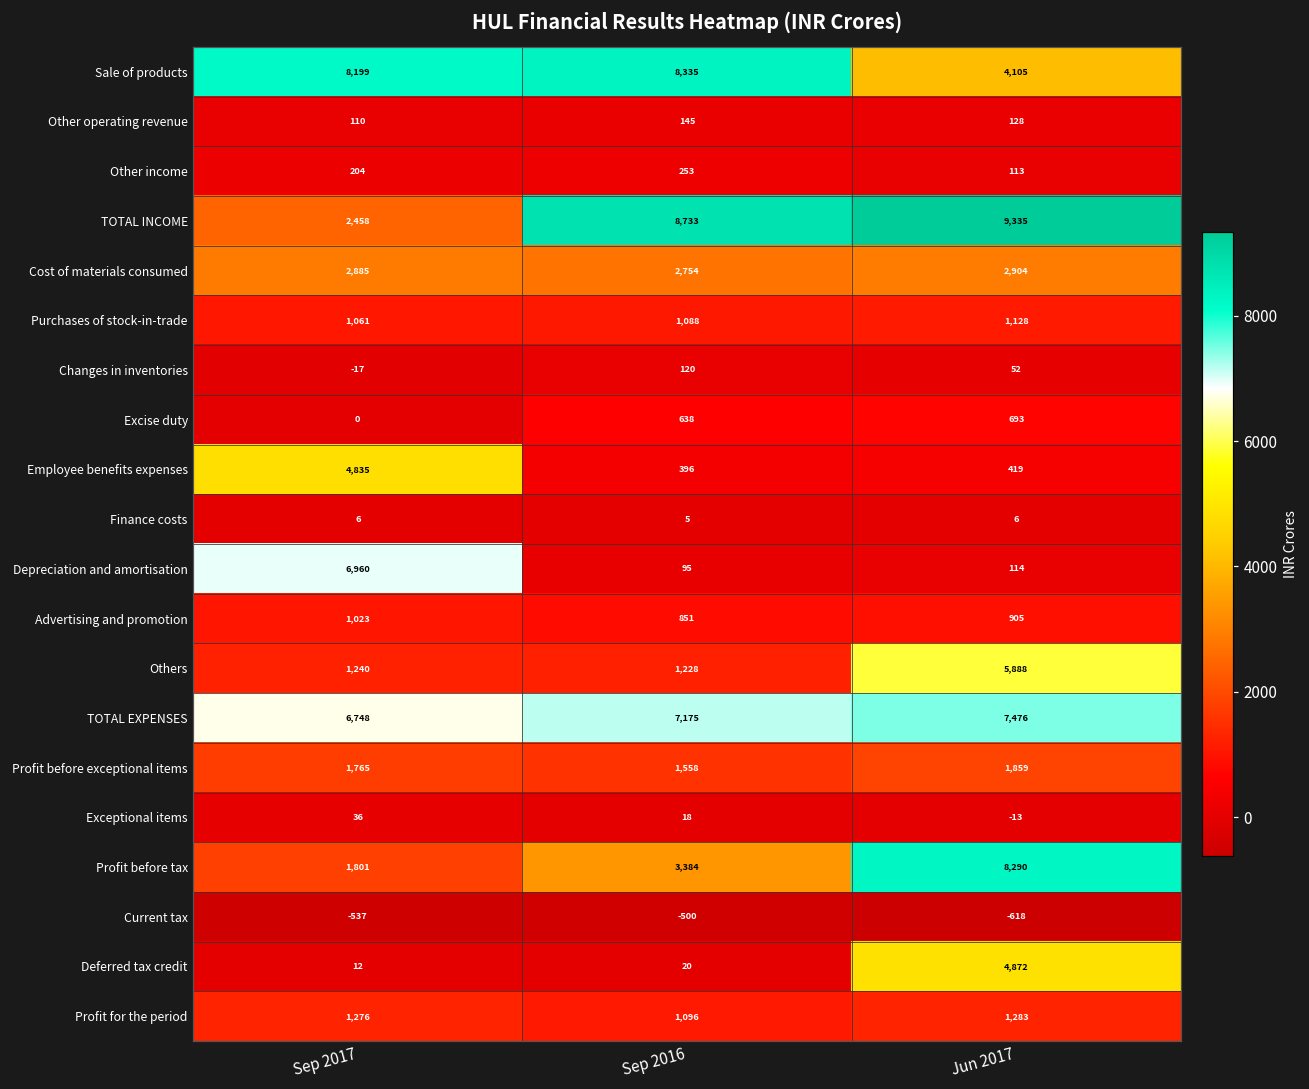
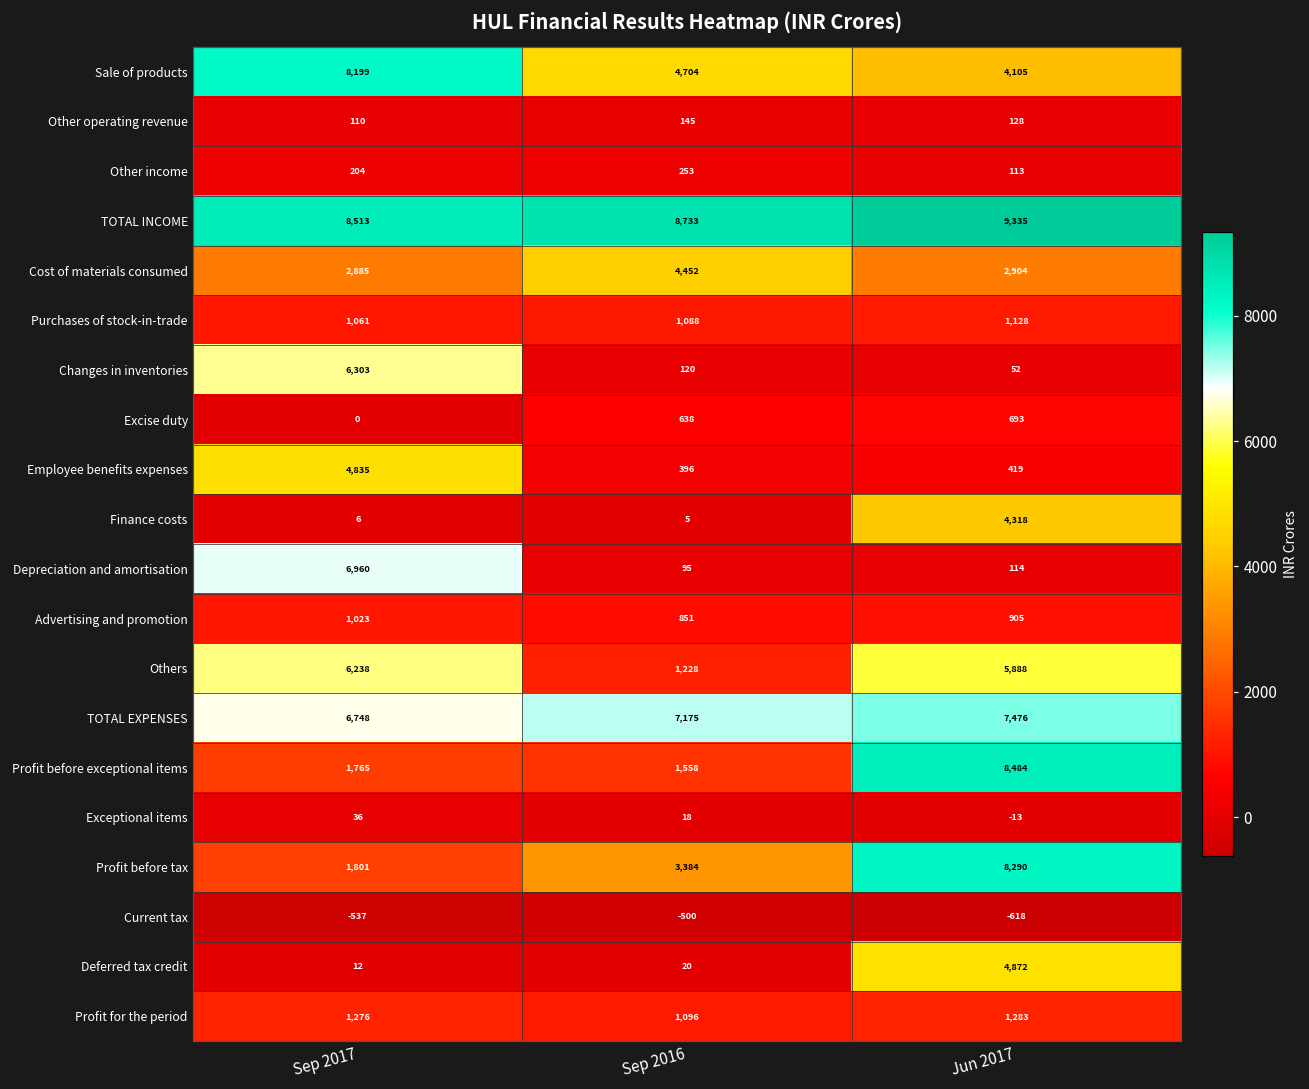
Sale of products, Sep 2016: 8,335 -> 4,704
TOTAL INCOME, Sep 2017: 2,458 -> 8,513
Cost of materials consumed, Sep 2016: 2,754 -> 4,452
Changes in inventories, Sep 2017: -17 -> 6,303
Finance costs, Jun 2017: 6 -> 4,318
Others, Sep 2017: 1,240 -> 6,238
Profit before exceptional items, Jun 2017: 1,859 -> 8,484
